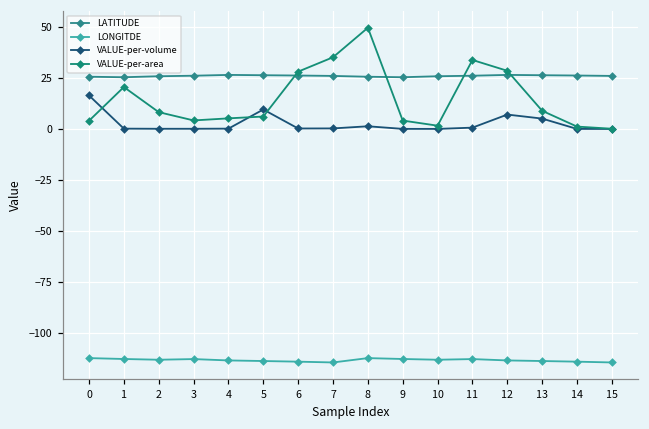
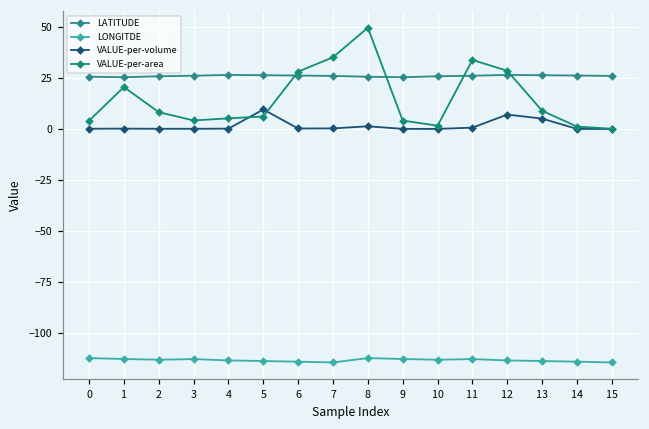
VALUE-per-volume, 0: 16 -> 0
